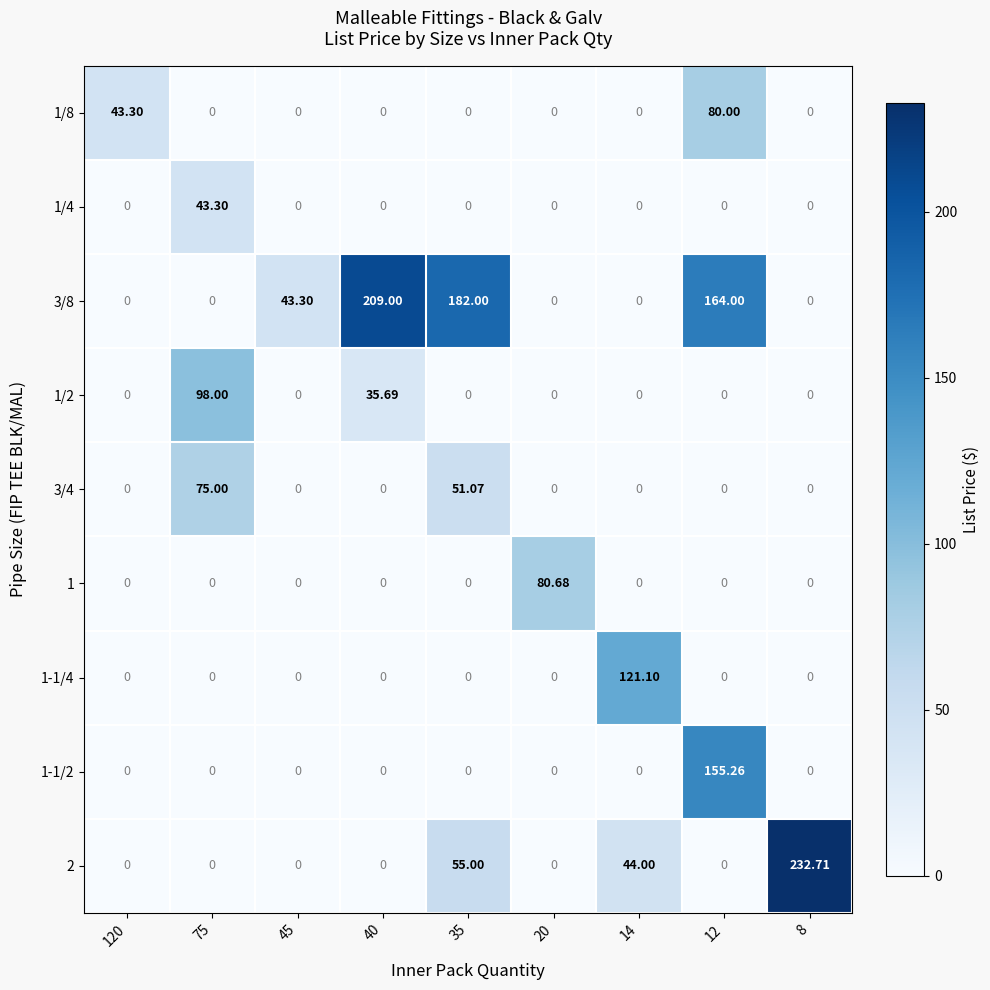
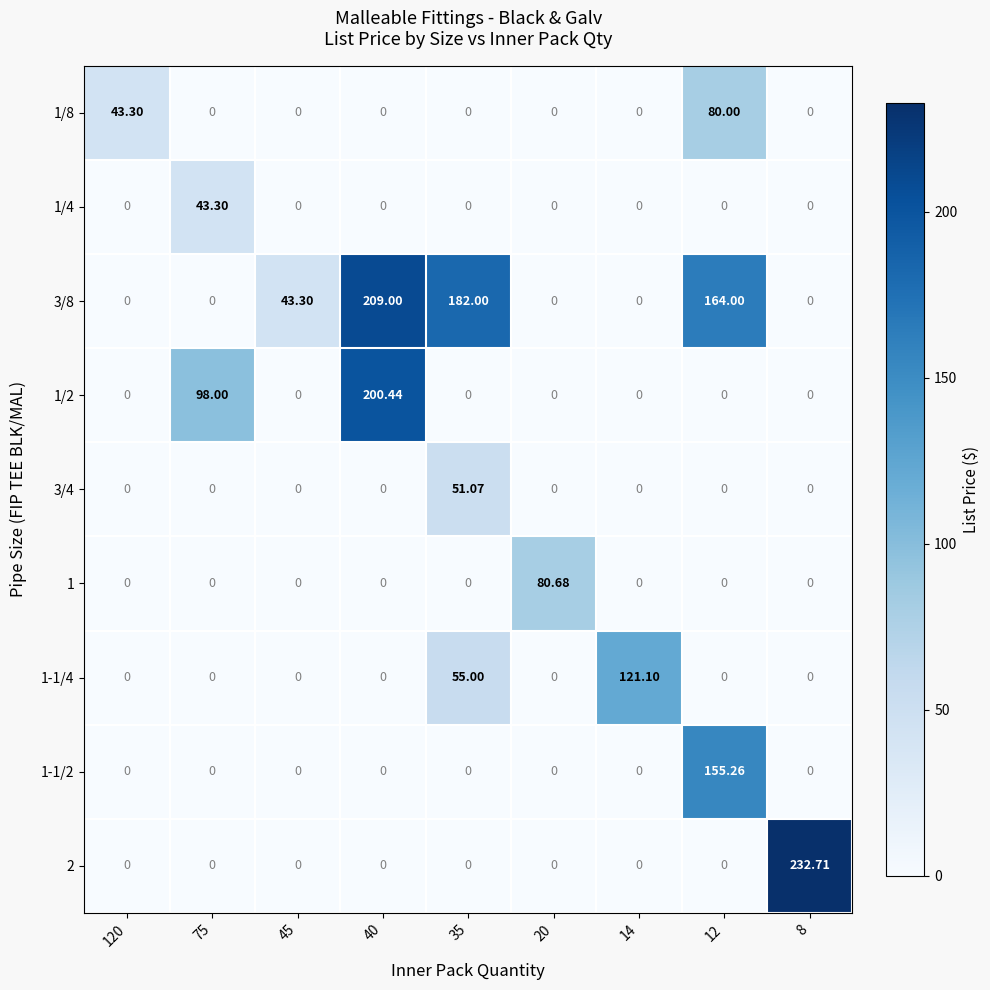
1/2, 40: 35.69 -> 200.44
3/4, 75: 75.00 -> 0
1-1/4, 35: 0 -> 55.00
2, 35: 55.00 -> 0
2, 14: 44.00 -> 0
